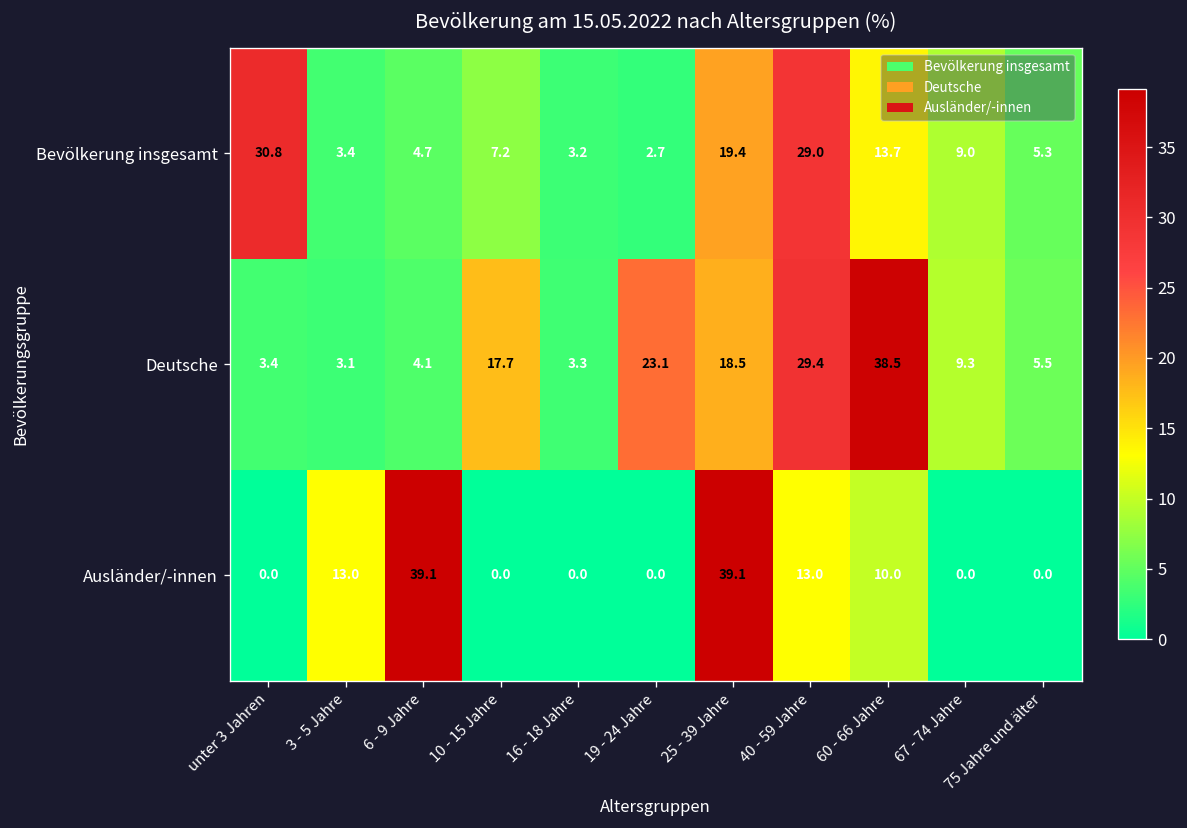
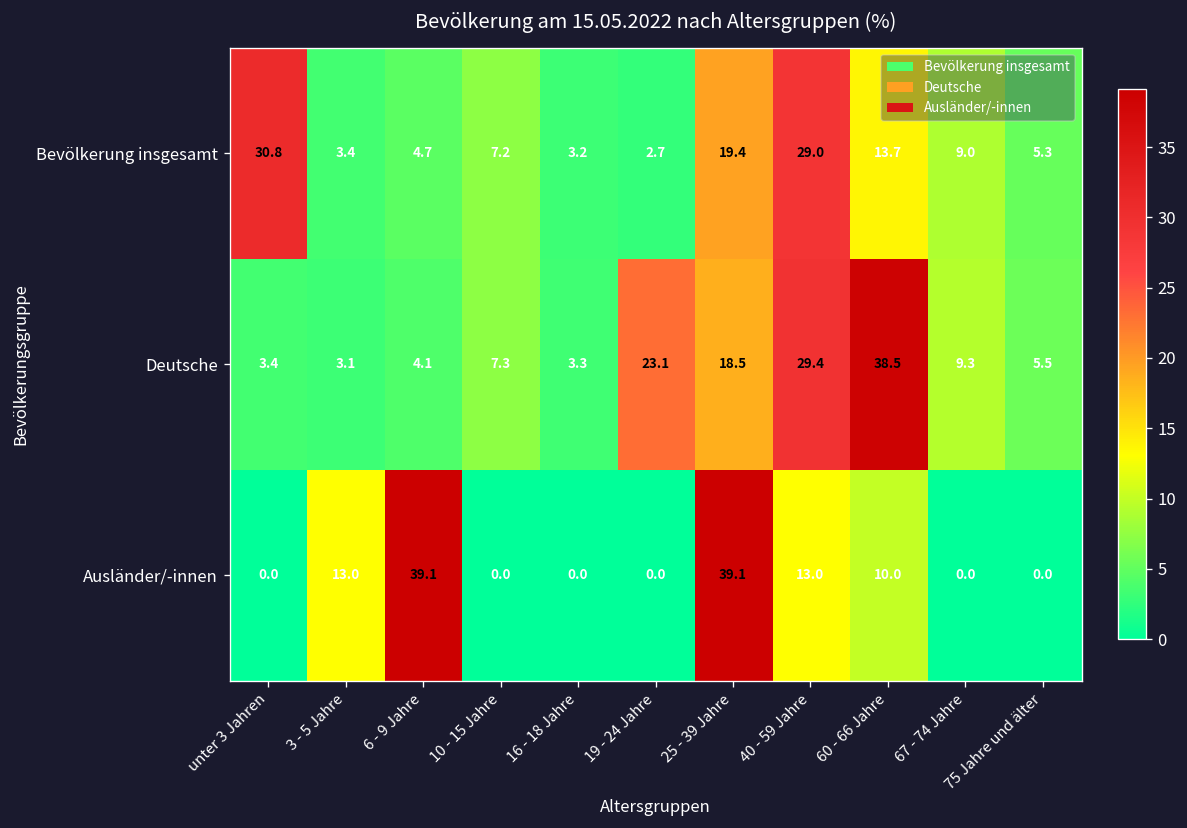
Deutsche, 10 - 15 Jahre: 17.7 -> 7.3
